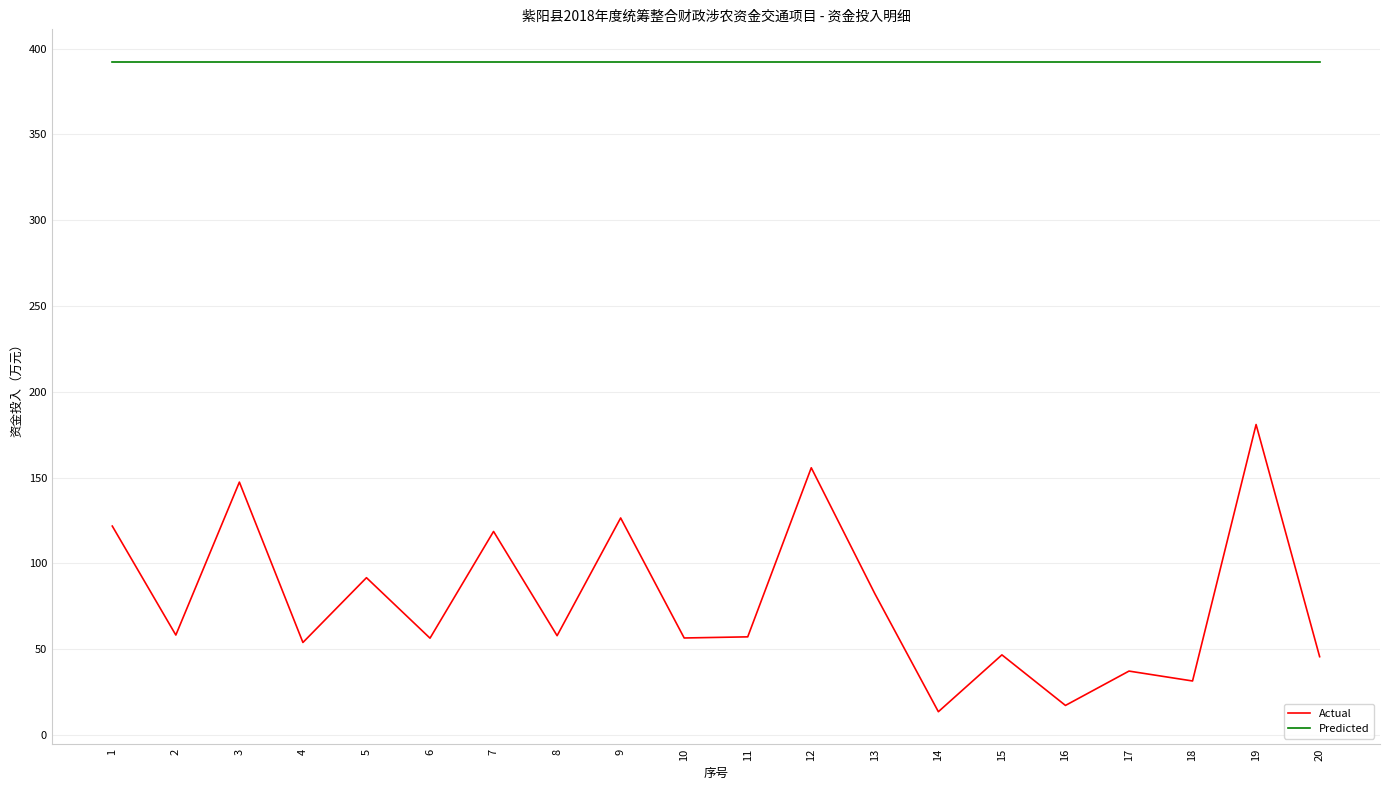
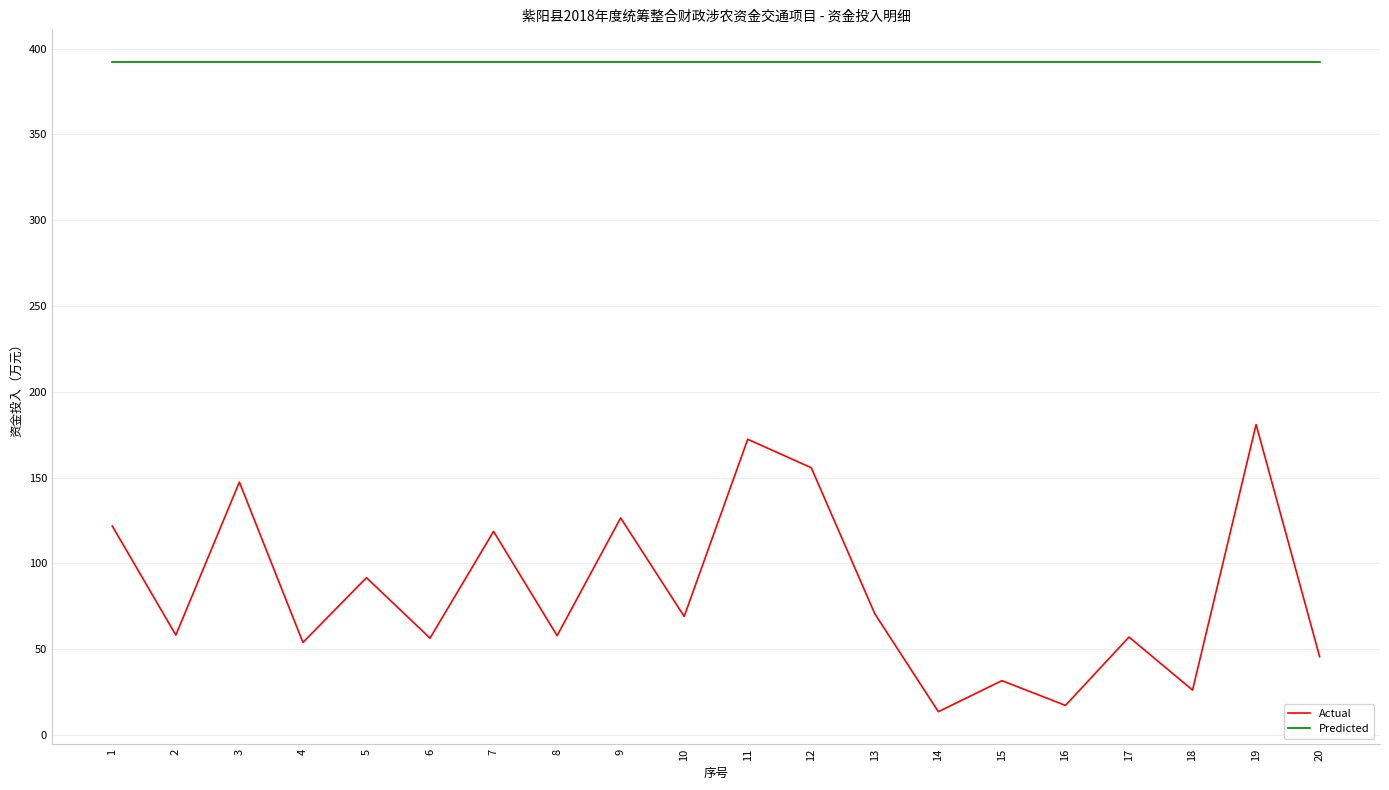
Actual, 10: 57 -> 69
Actual, 11: 57 -> 172
Actual, 13: 82 -> 71
Actual, 15: 47 -> 32
Actual, 17: 37 -> 57
Actual, 18: 31 -> 26
